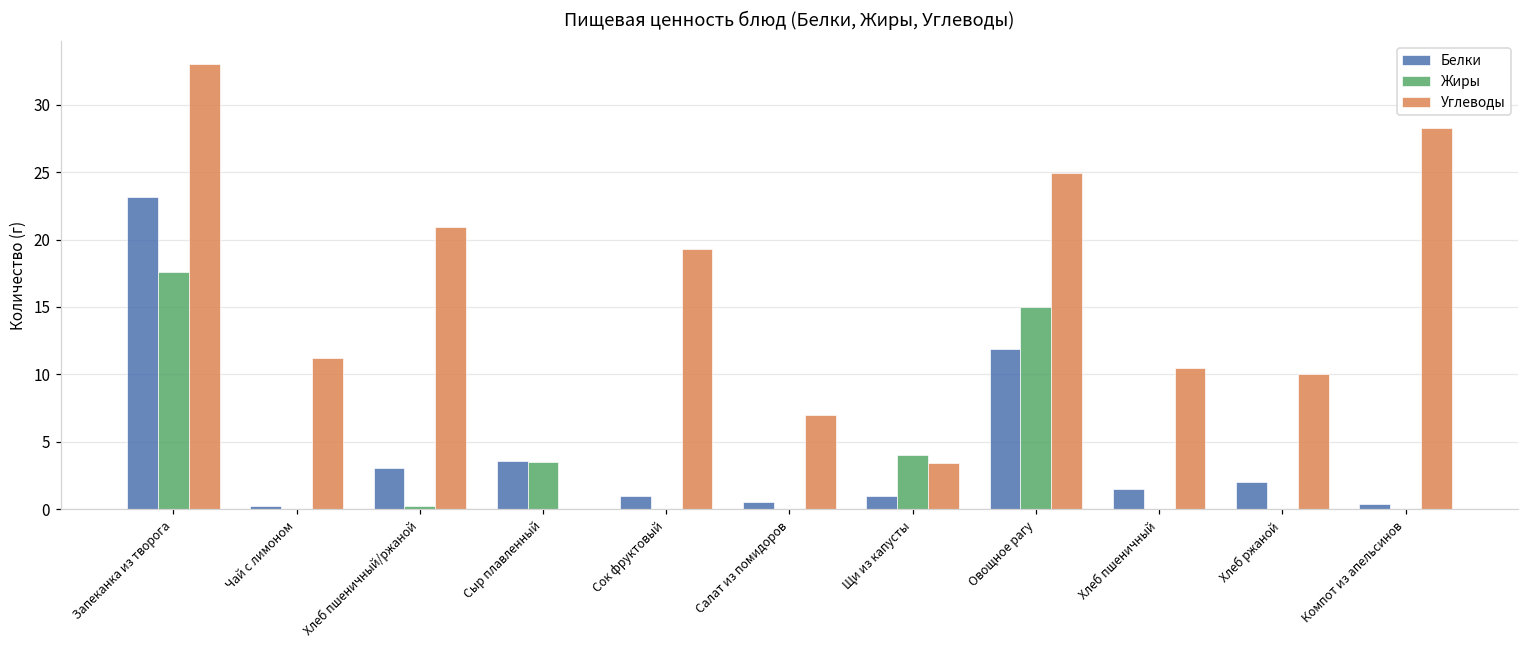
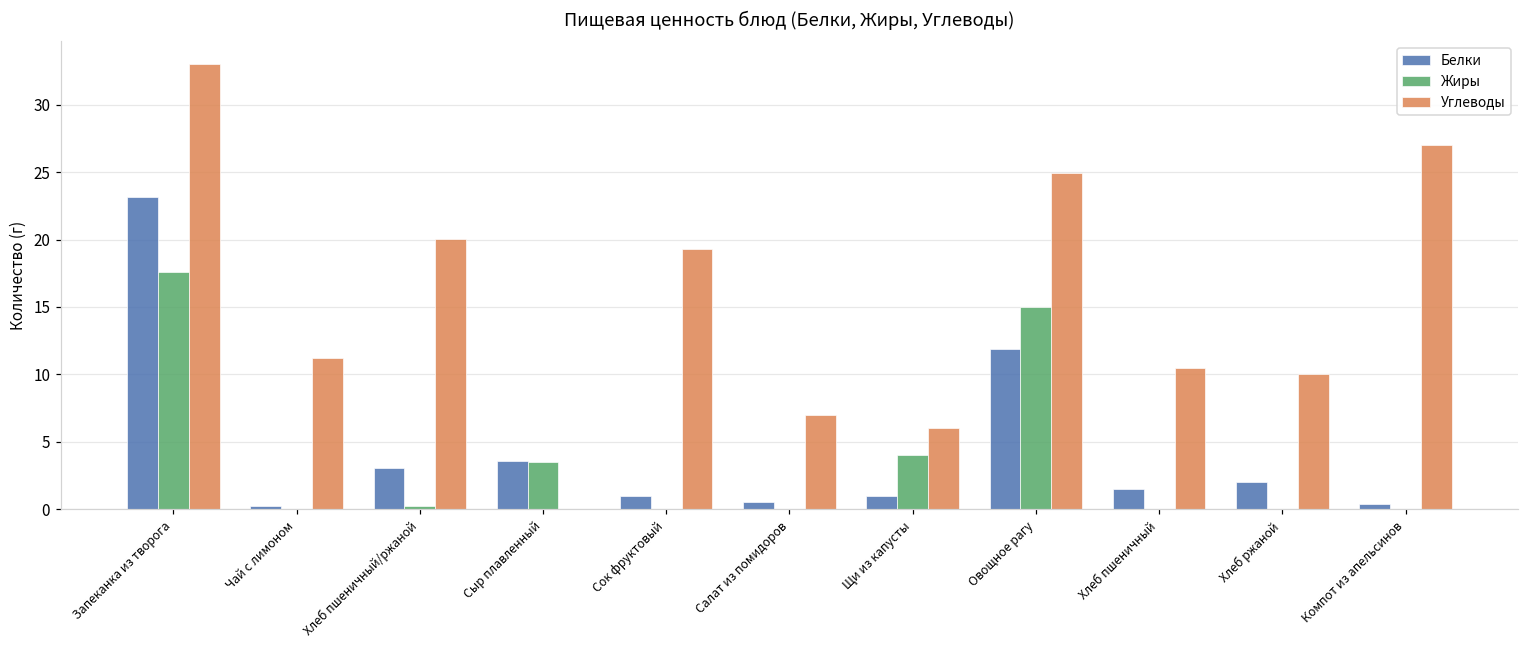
Углеводы, Хлеб пшеничный/ржаной: 20.9 -> 20.0
Углеводы, Щи из капусты: 3.4 -> 6.0
Углеводы, Компот из апельсинов: 28.3 -> 27.0
